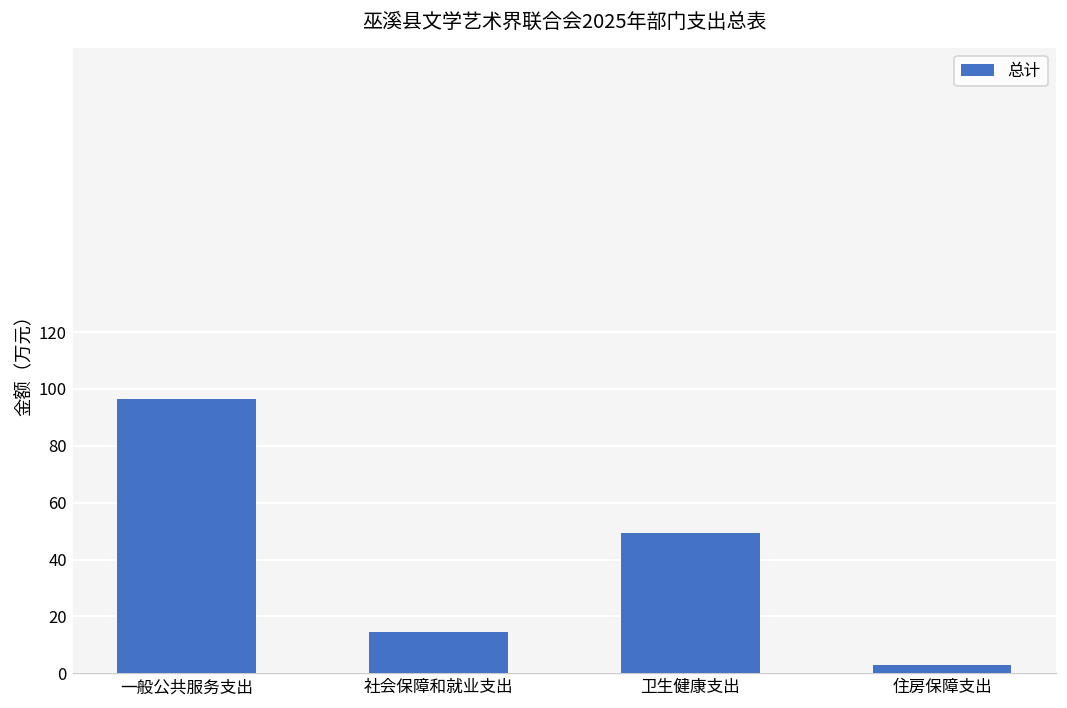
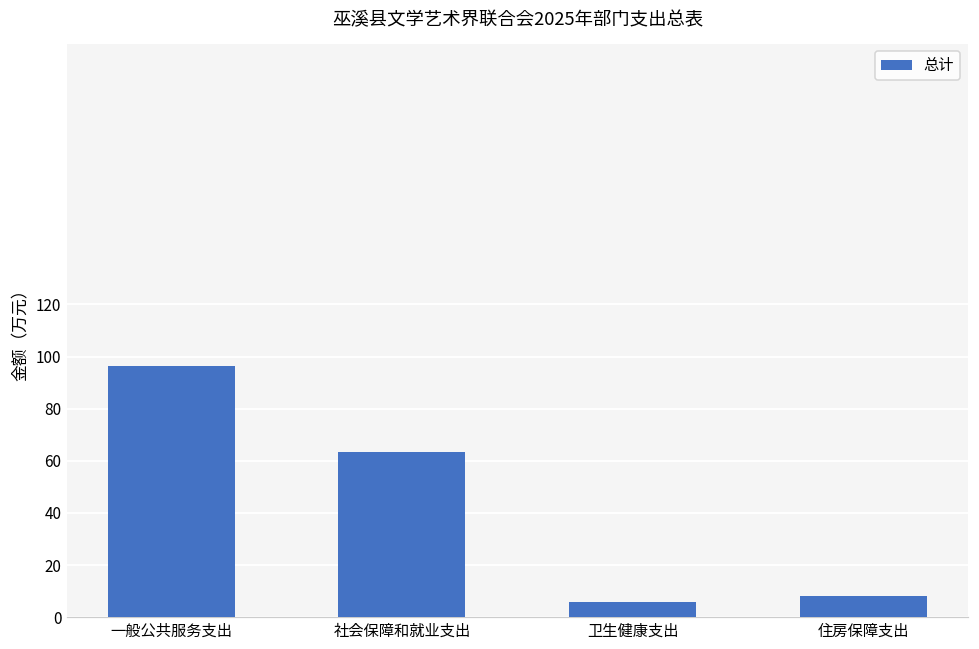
社会保障和就业支出: 14 -> 63
卫生健康支出: 49 -> 6
住房保障支出: 3 -> 8
